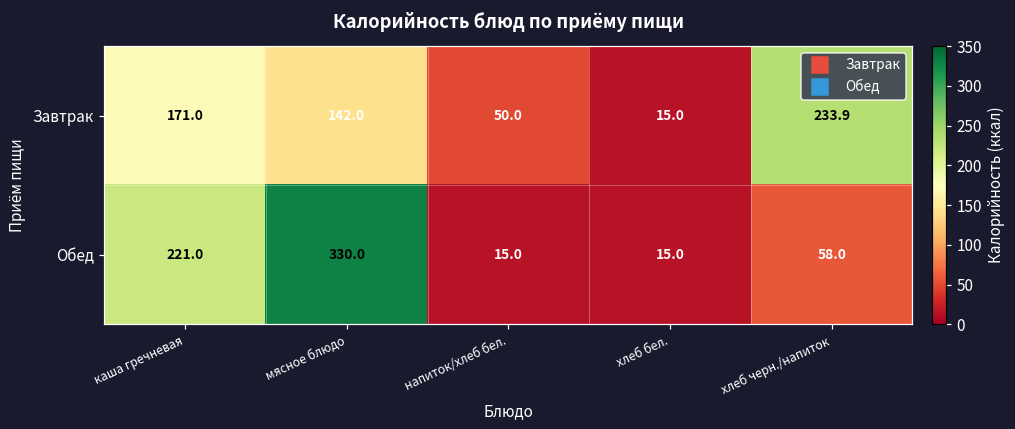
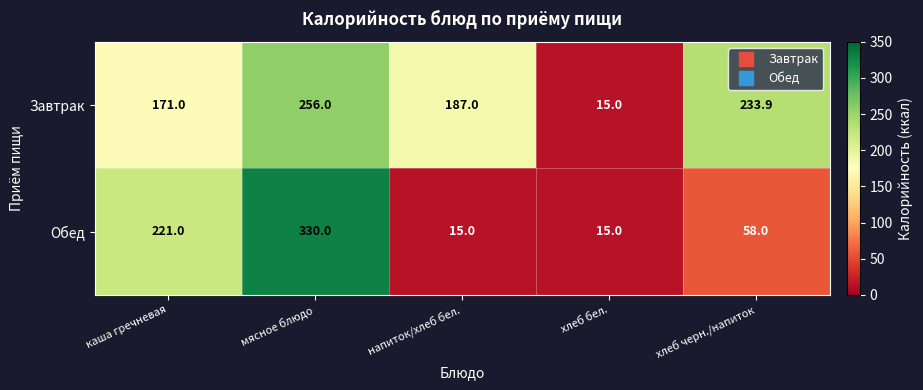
Завтрак, мясное блюдо: 142.0 -> 256.0
Завтрак, напиток/хлеб бел.: 50.0 -> 187.0
